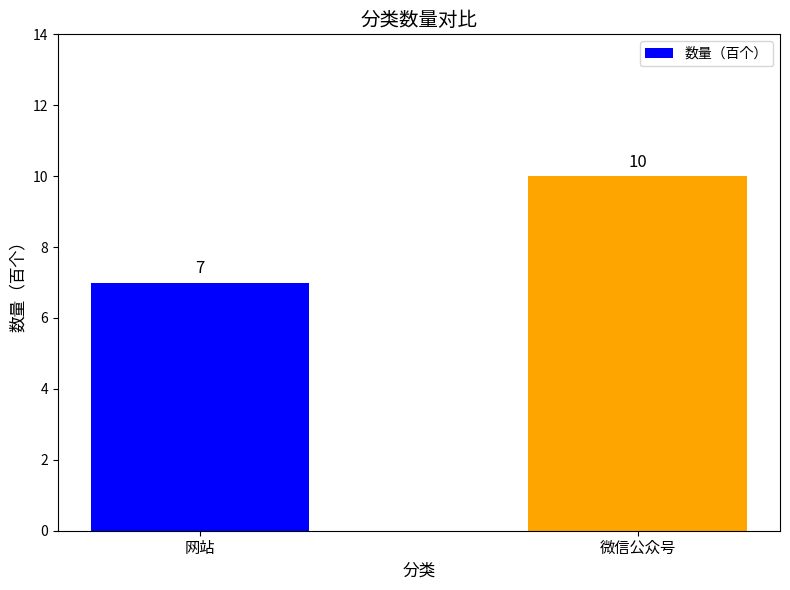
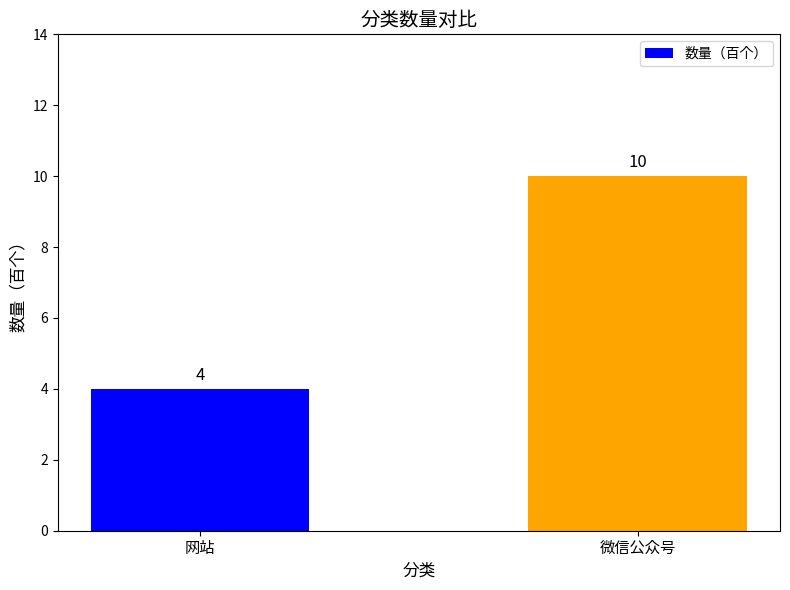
网站: 7 -> 4
